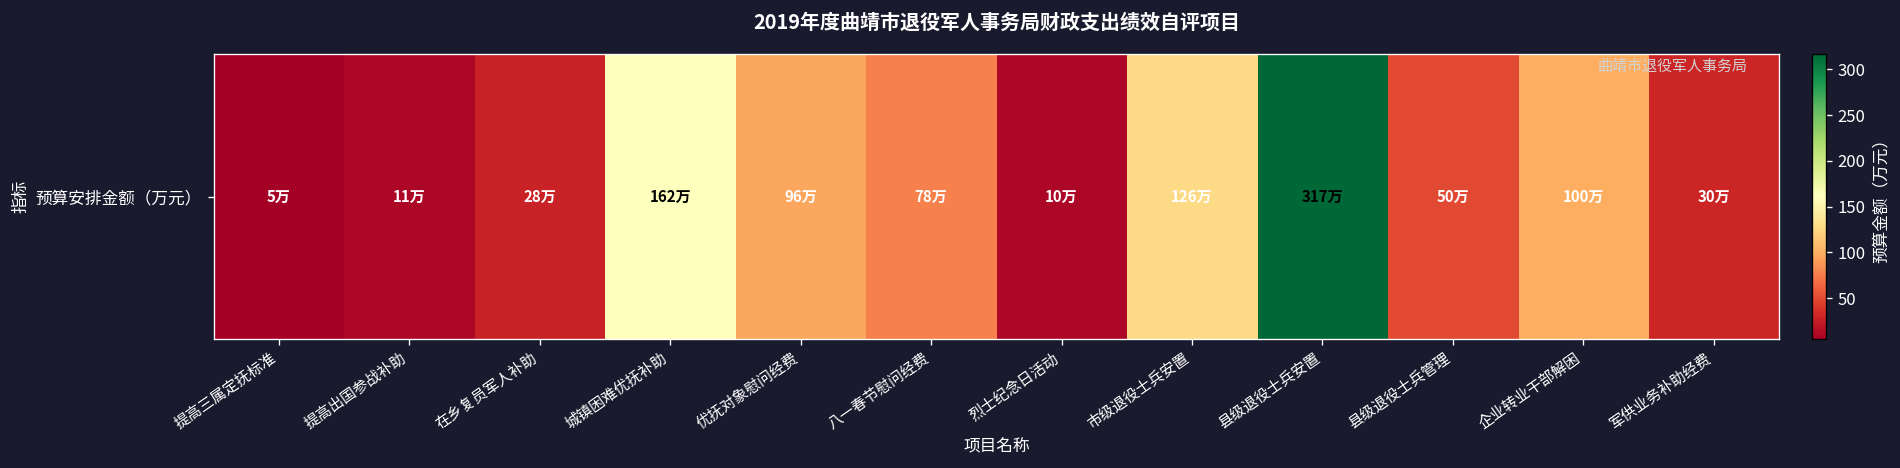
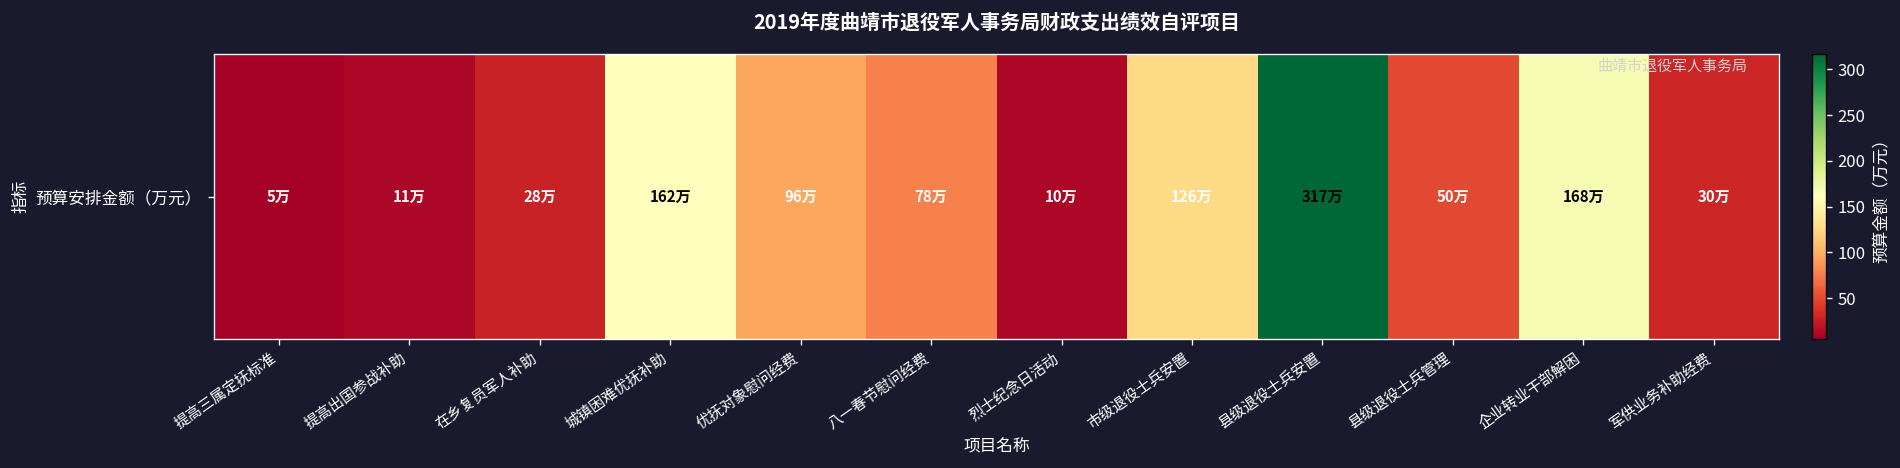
预算安排金额（万元）, 企业转业干部解困: 100万 -> 168万
